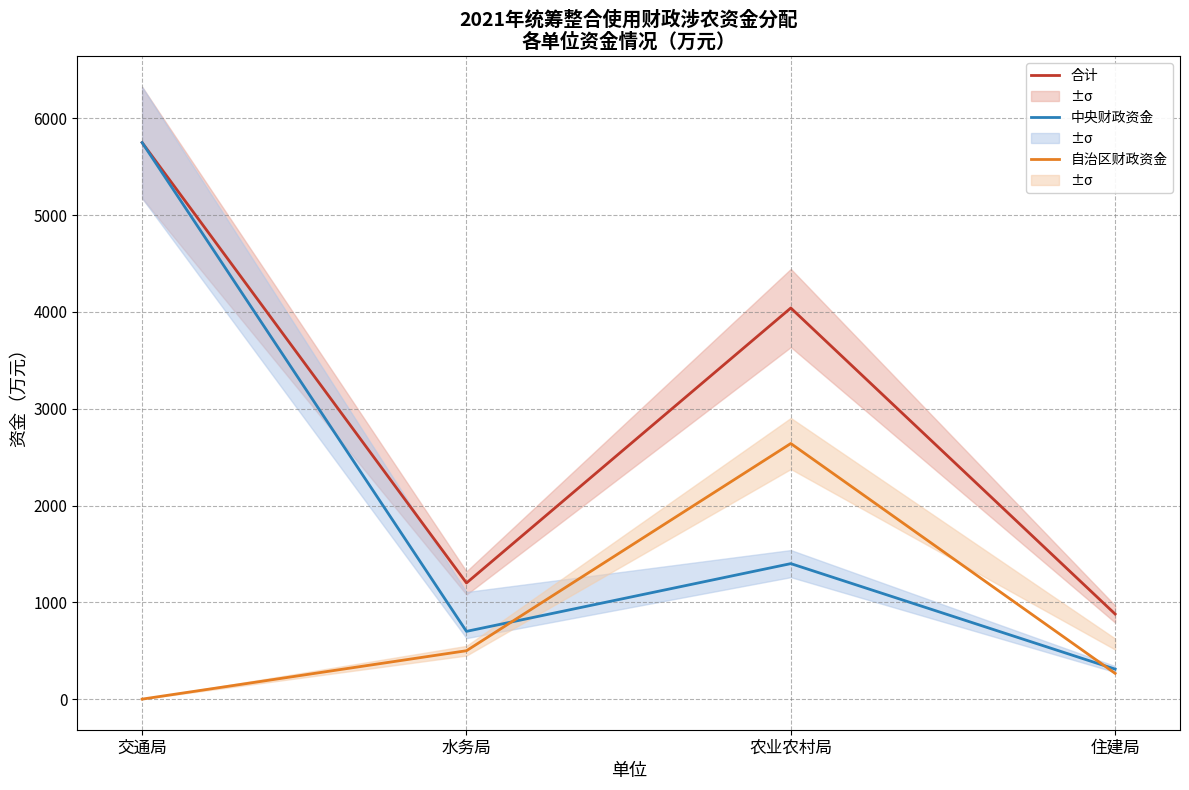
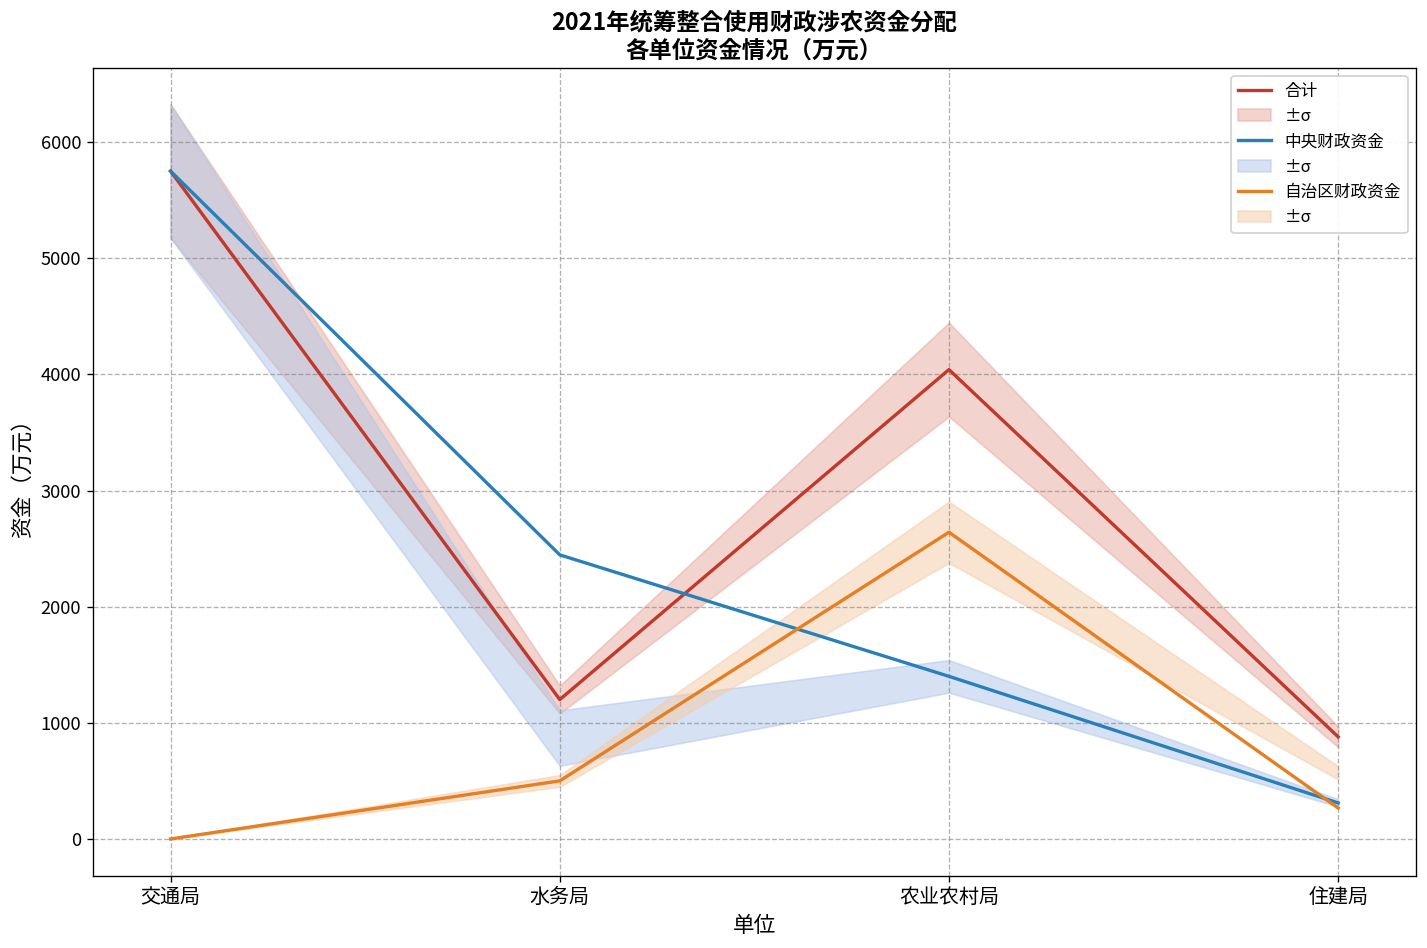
中央财政资金, 水务局: 700 -> 2400
